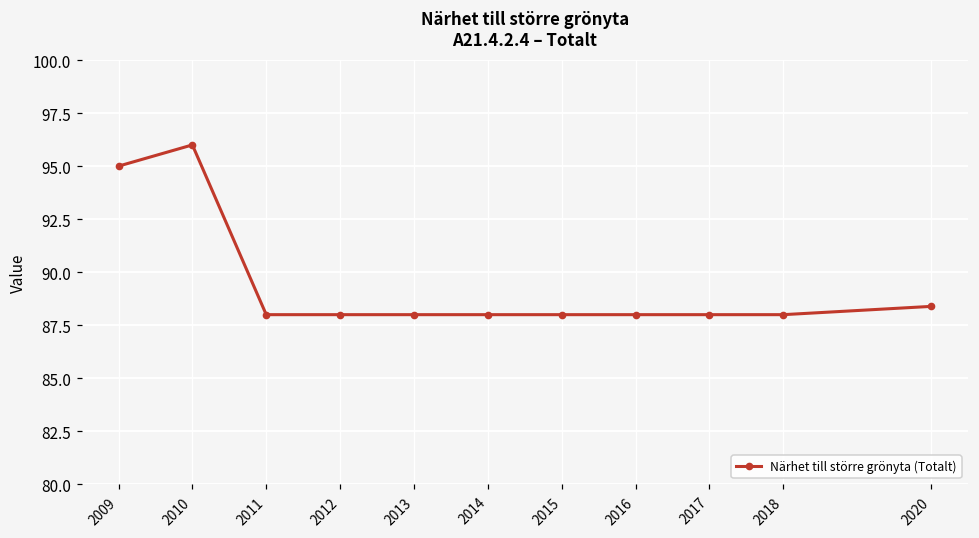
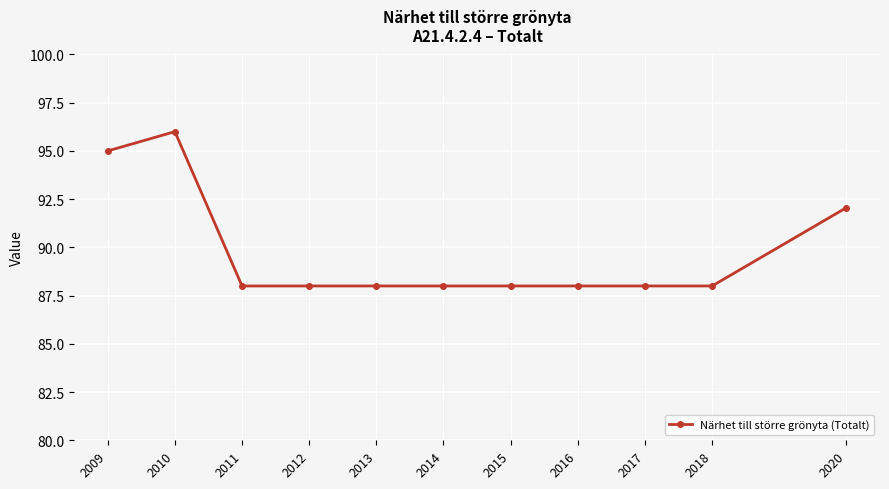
2020: 88.4 -> 92.1
